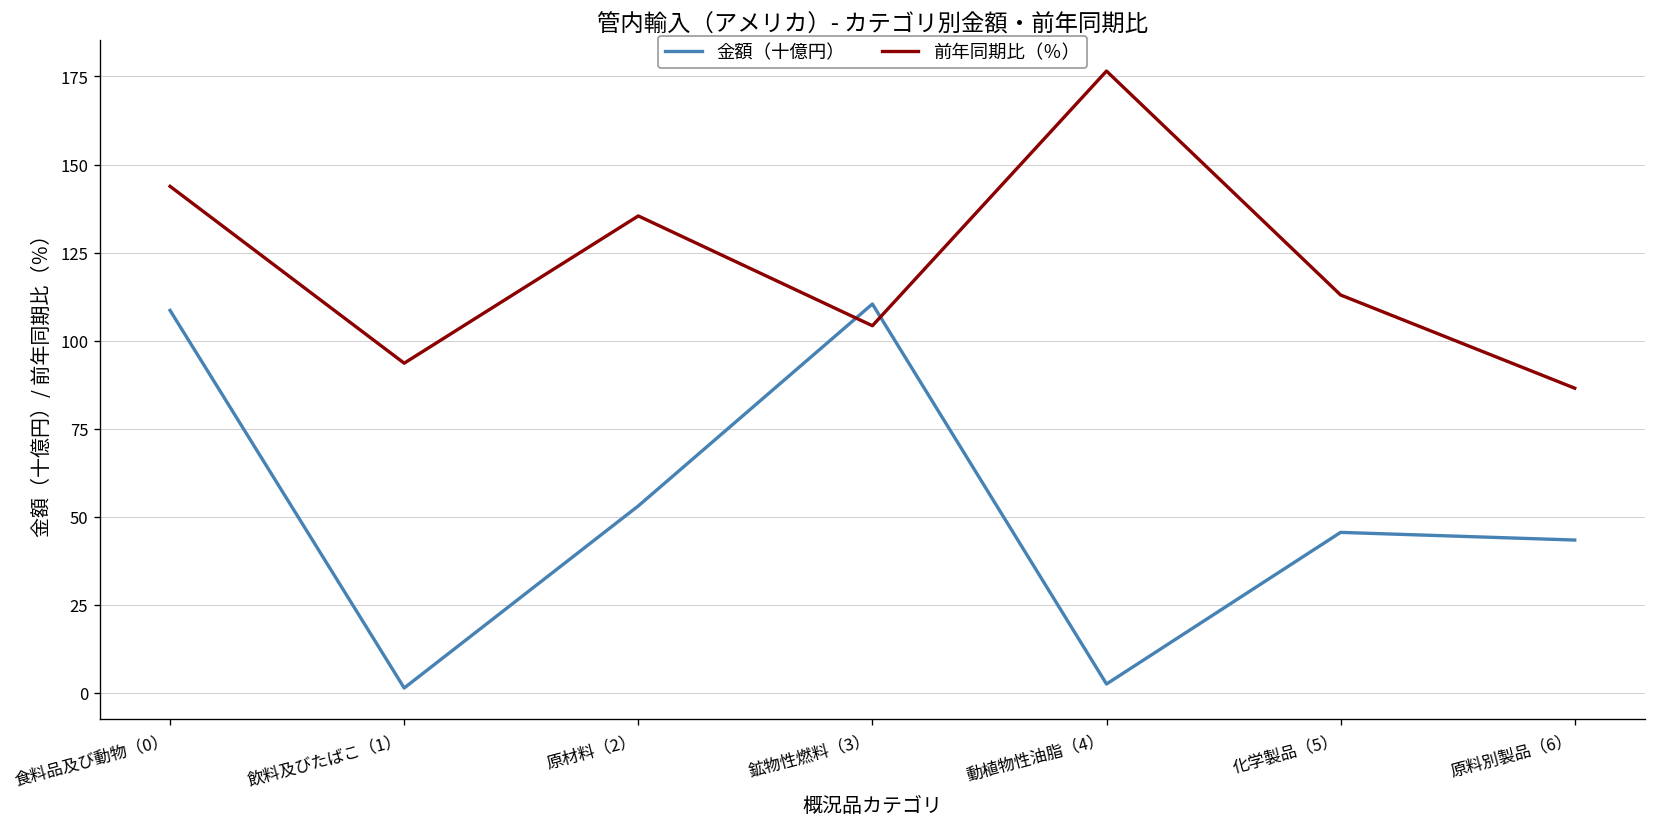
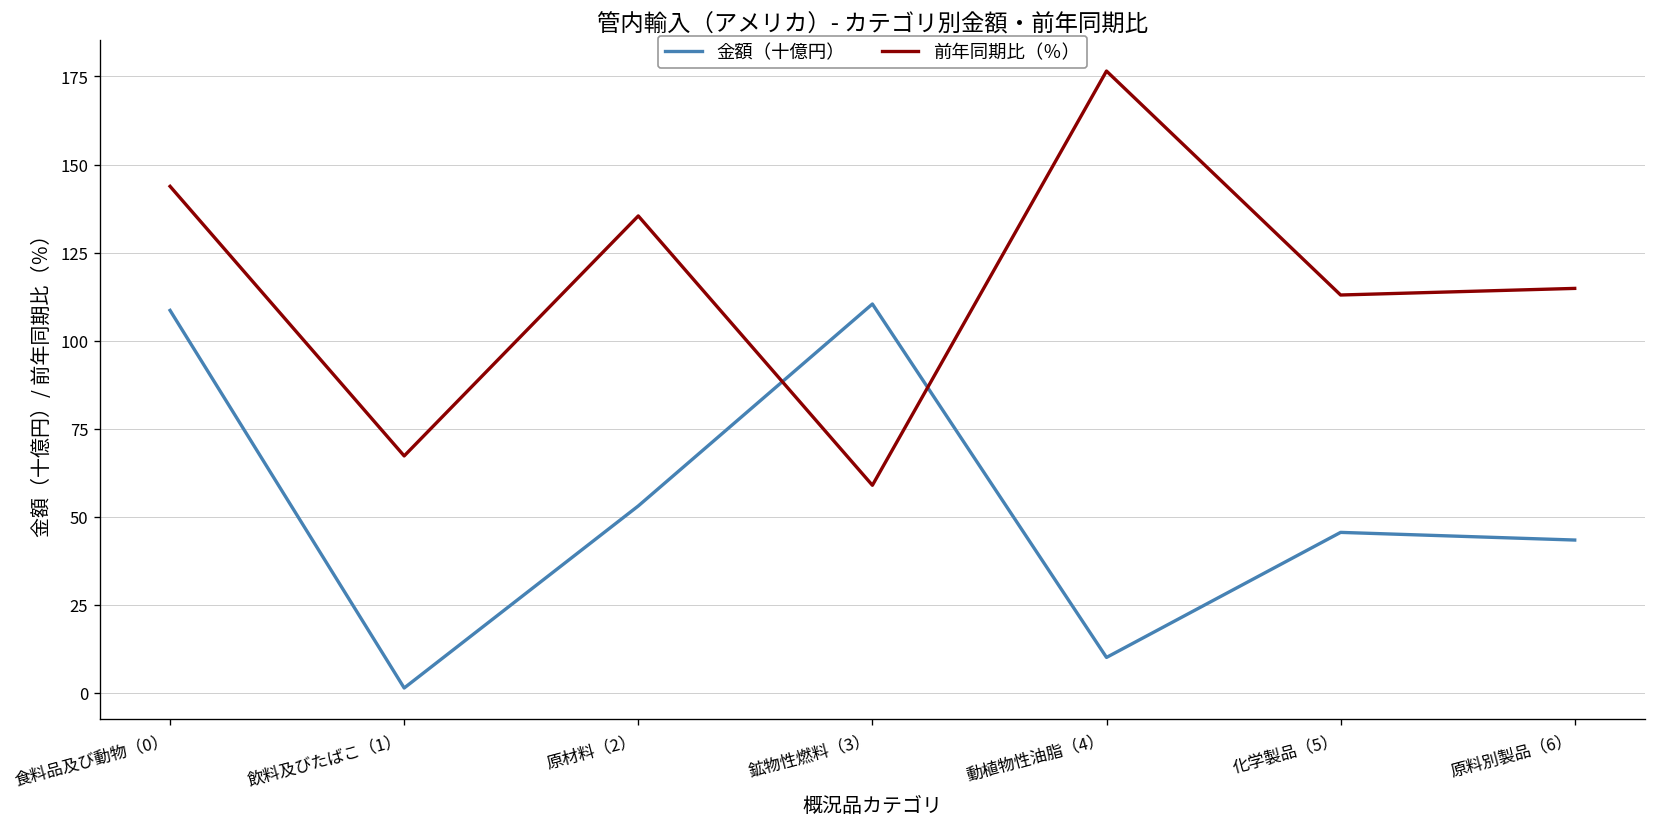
前年同期比（％）, 飲料及びたばこ（1）: 94 -> 67
前年同期比（％）, 鉱物性燃料（3）: 104 -> 59
金額（十億円）, 動植物性油脂（4）: 2 -> 10
前年同期比（％）, 原料別製品（6）: 86 -> 115
